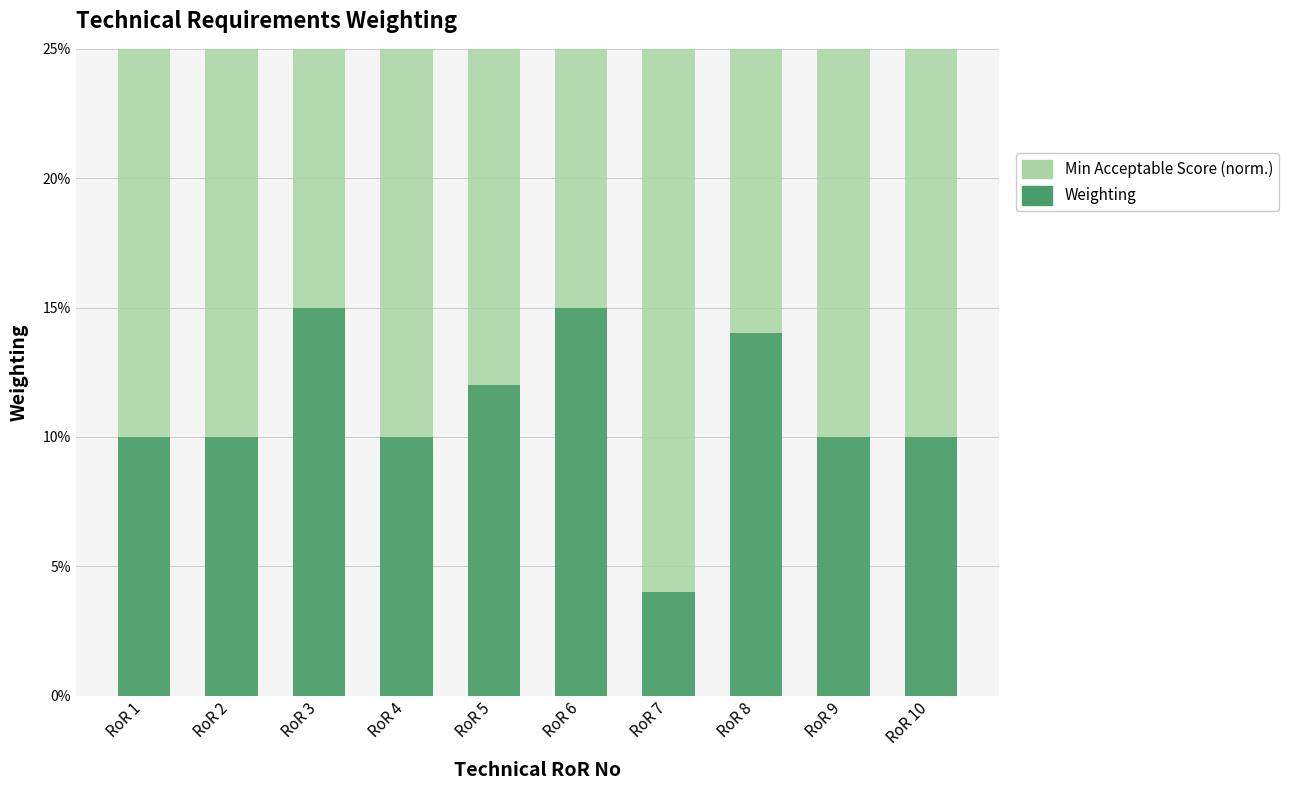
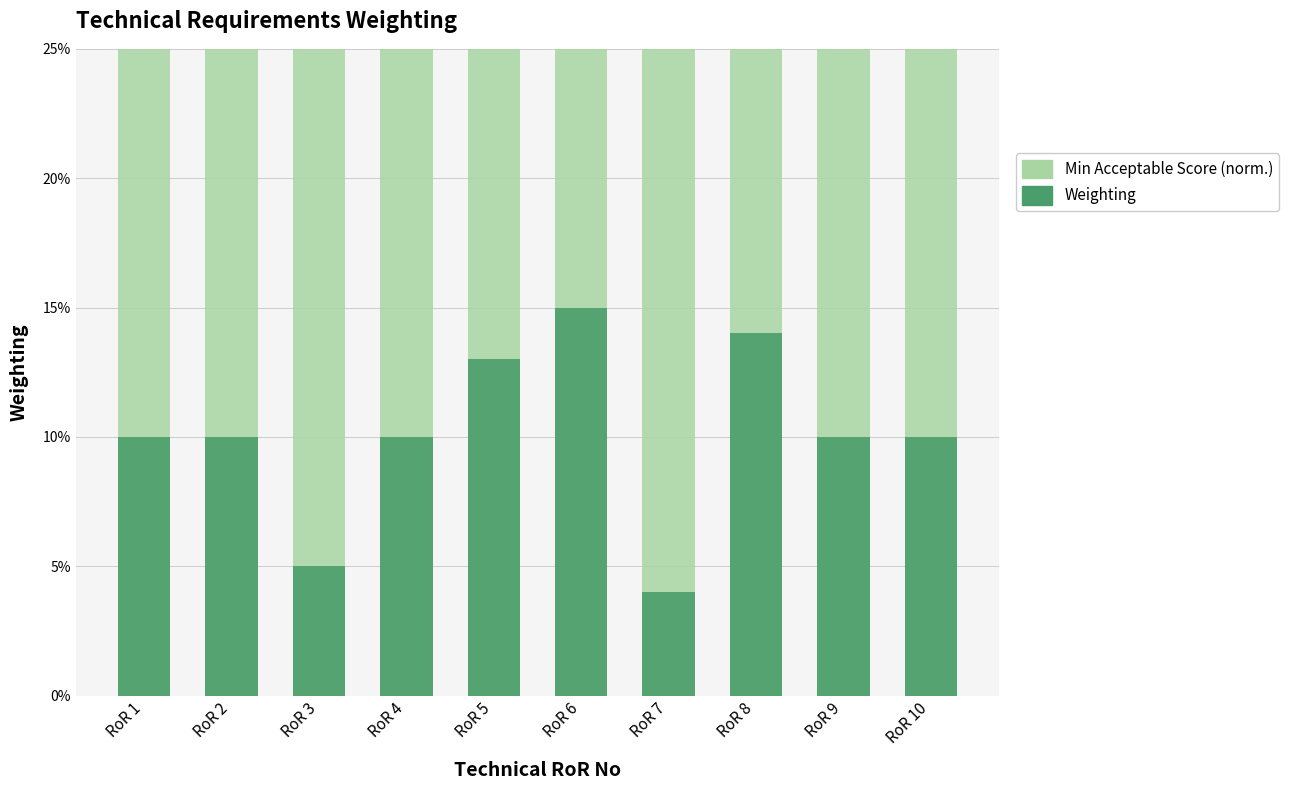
Weighting, RoR 3: 15.0% -> 5.0%
Weighting, RoR 5: 12.0% -> 13.0%
